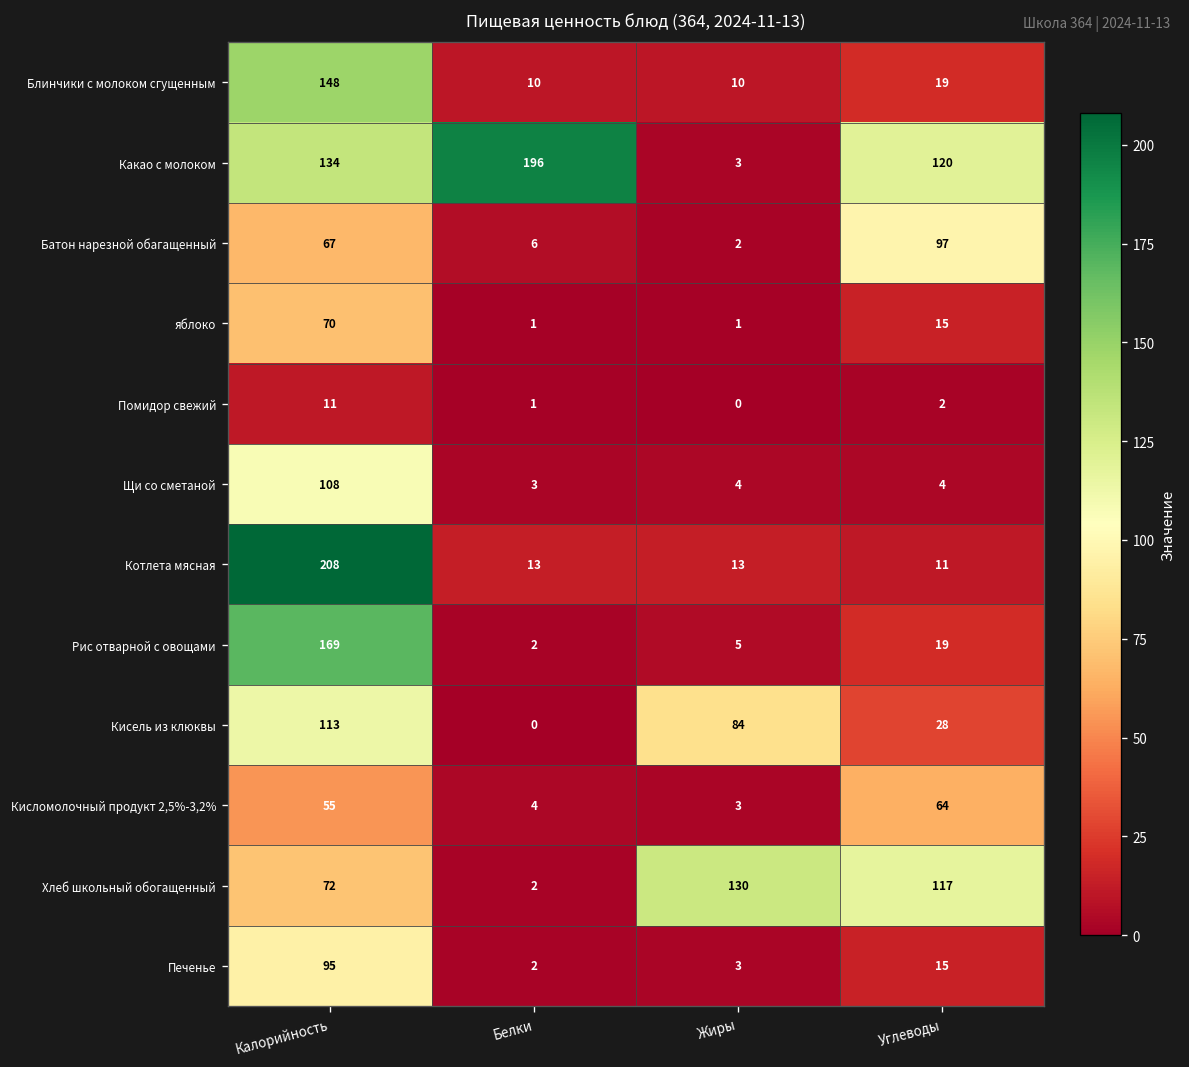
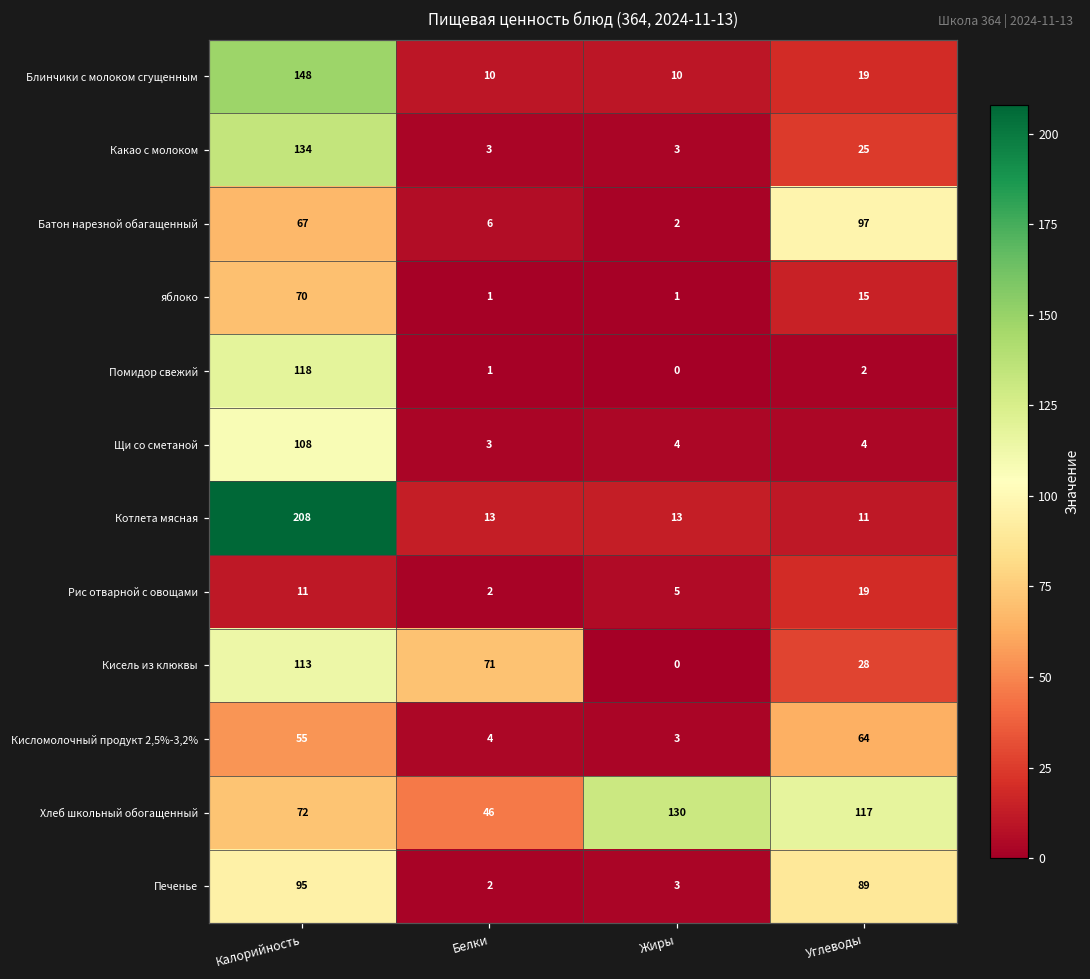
Какао с молоком, Белки: 196 -> 3
Какао с молоком, Углеводы: 120 -> 25
Помидор свежий, Калорийность: 11 -> 118
Рис отварной с овощами, Калорийность: 169 -> 11
Кисель из клюквы, Белки: 0 -> 71
Кисель из клюквы, Жиры: 84 -> 0
Хлеб школьный обогащенный, Белки: 2 -> 46
Печенье, Углеводы: 15 -> 89
